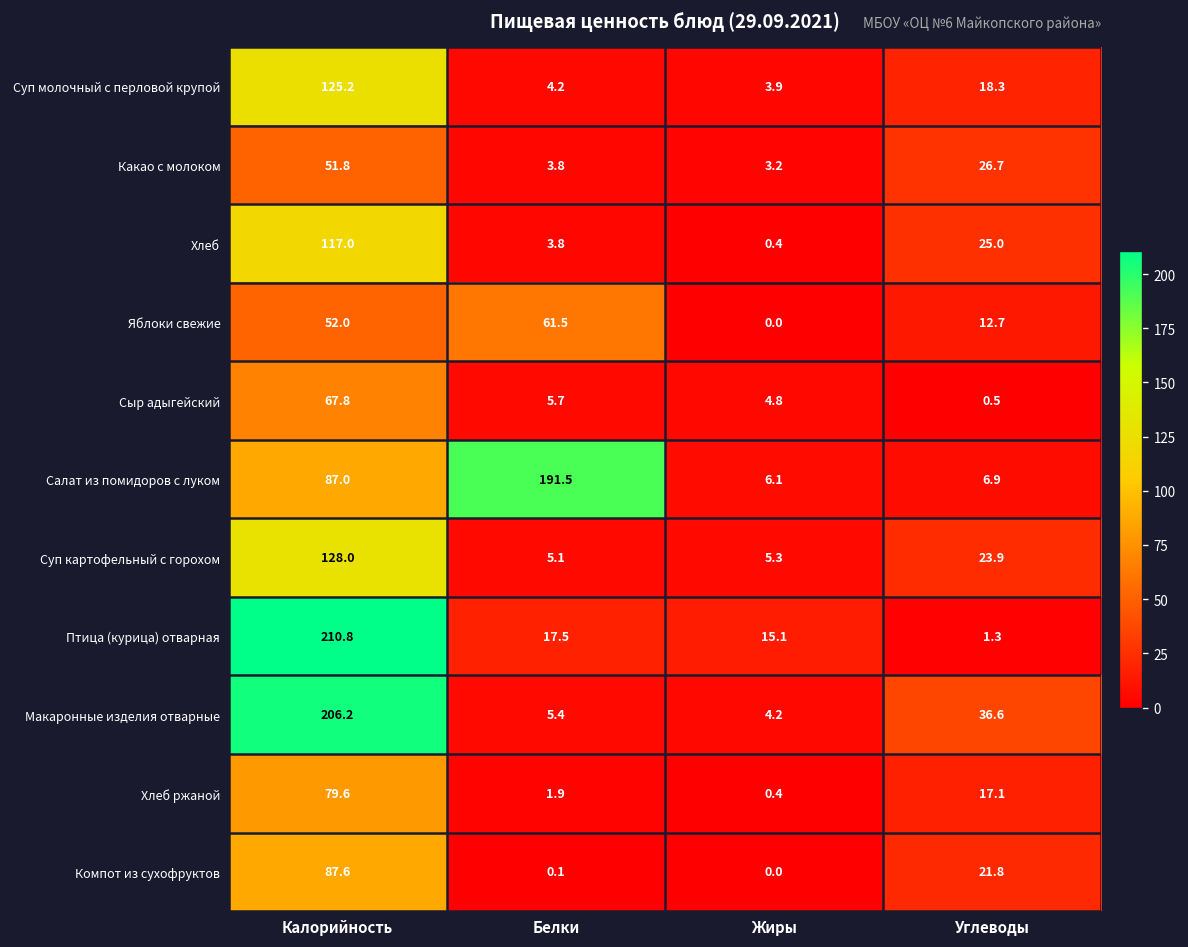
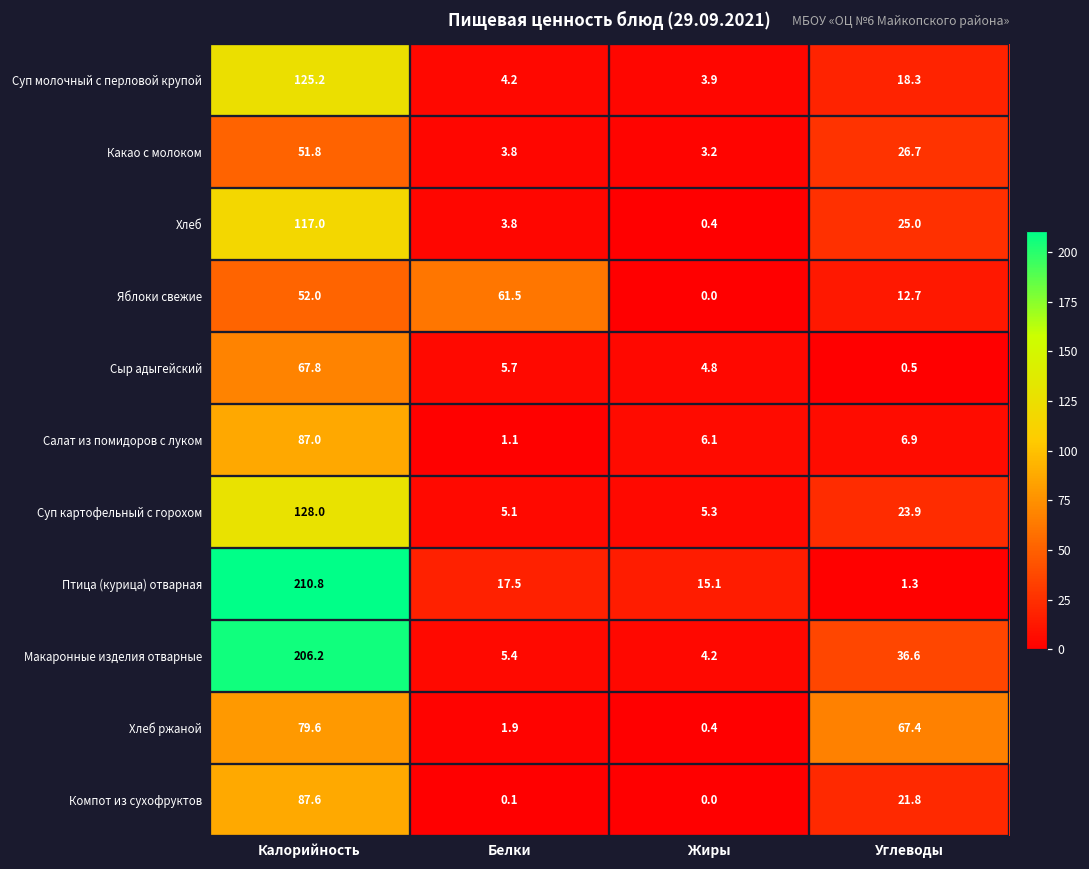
Салат из помидоров с луком, Белки: 191.5 -> 1.1
Хлеб ржаной, Углеводы: 17.1 -> 67.4
